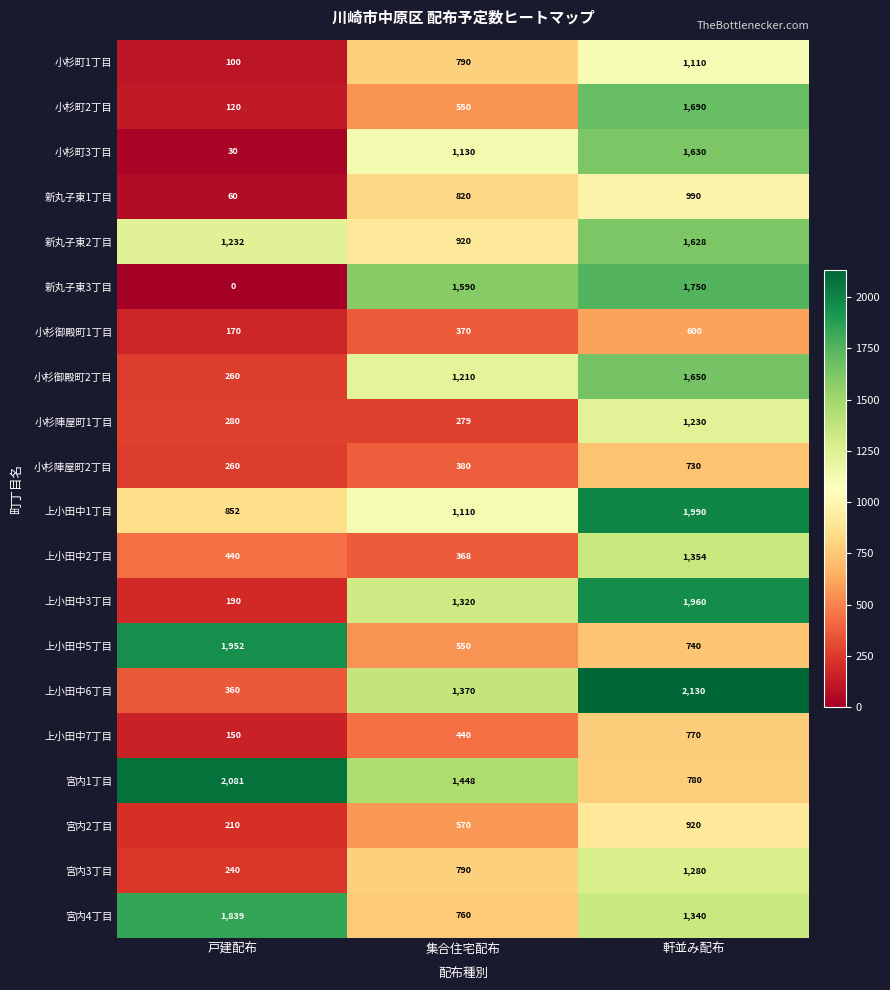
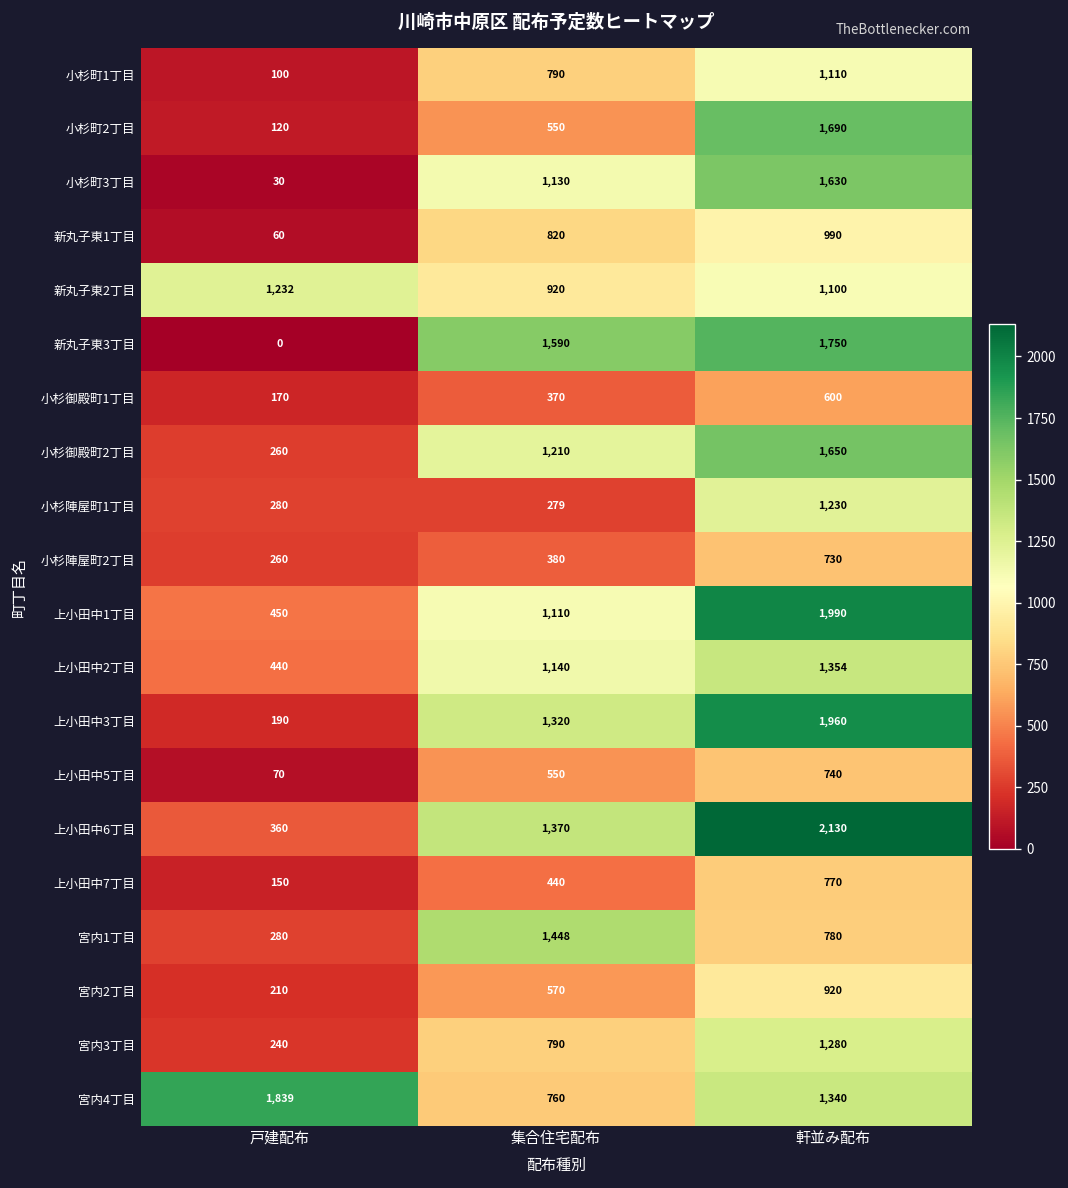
新丸子東2丁目, 軒並み配布: 1,628 -> 1,100
上小田中1丁目, 戸建配布: 852 -> 450
上小田中2丁目, 集合住宅配布: 368 -> 1,140
上小田中5丁目, 戸建配布: 1,952 -> 70
宮内1丁目, 戸建配布: 2,081 -> 280
